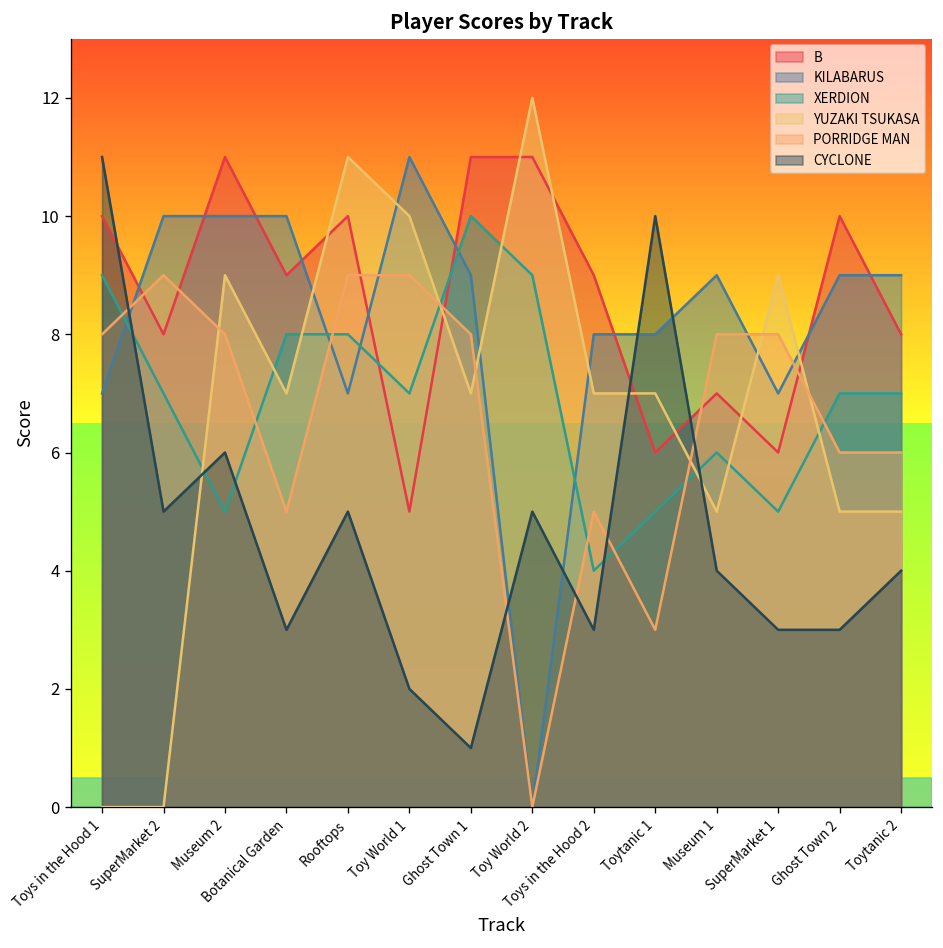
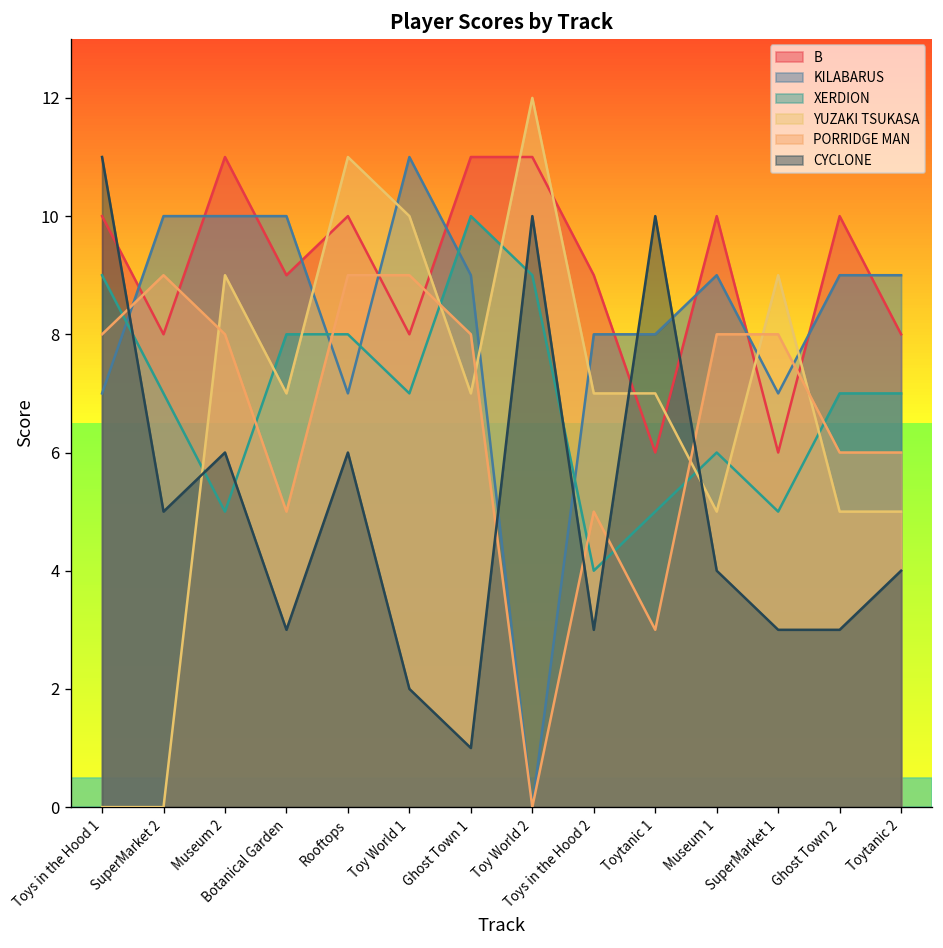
CYCLONE, Rooftops: 5 -> 6
B, Toy World 1: 5 -> 8
CYCLONE, Toy World 2: 5 -> 10
B, Museum 1: 7 -> 10
